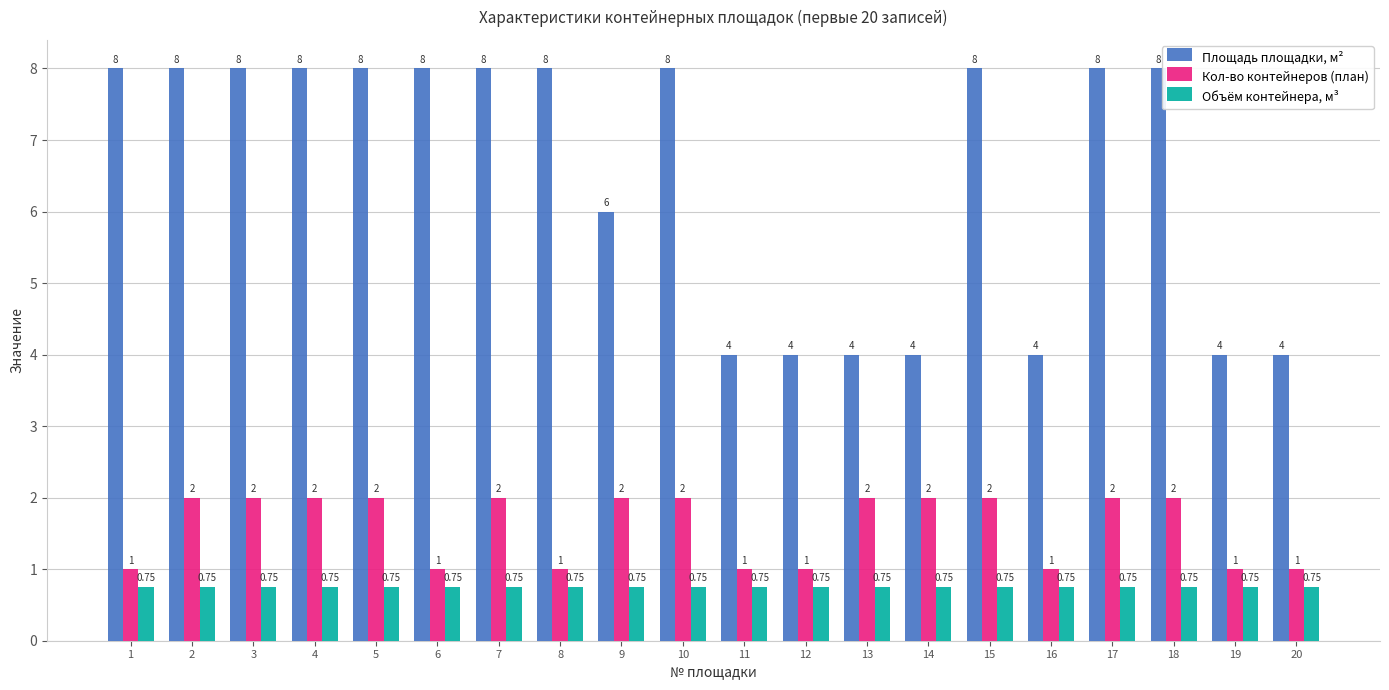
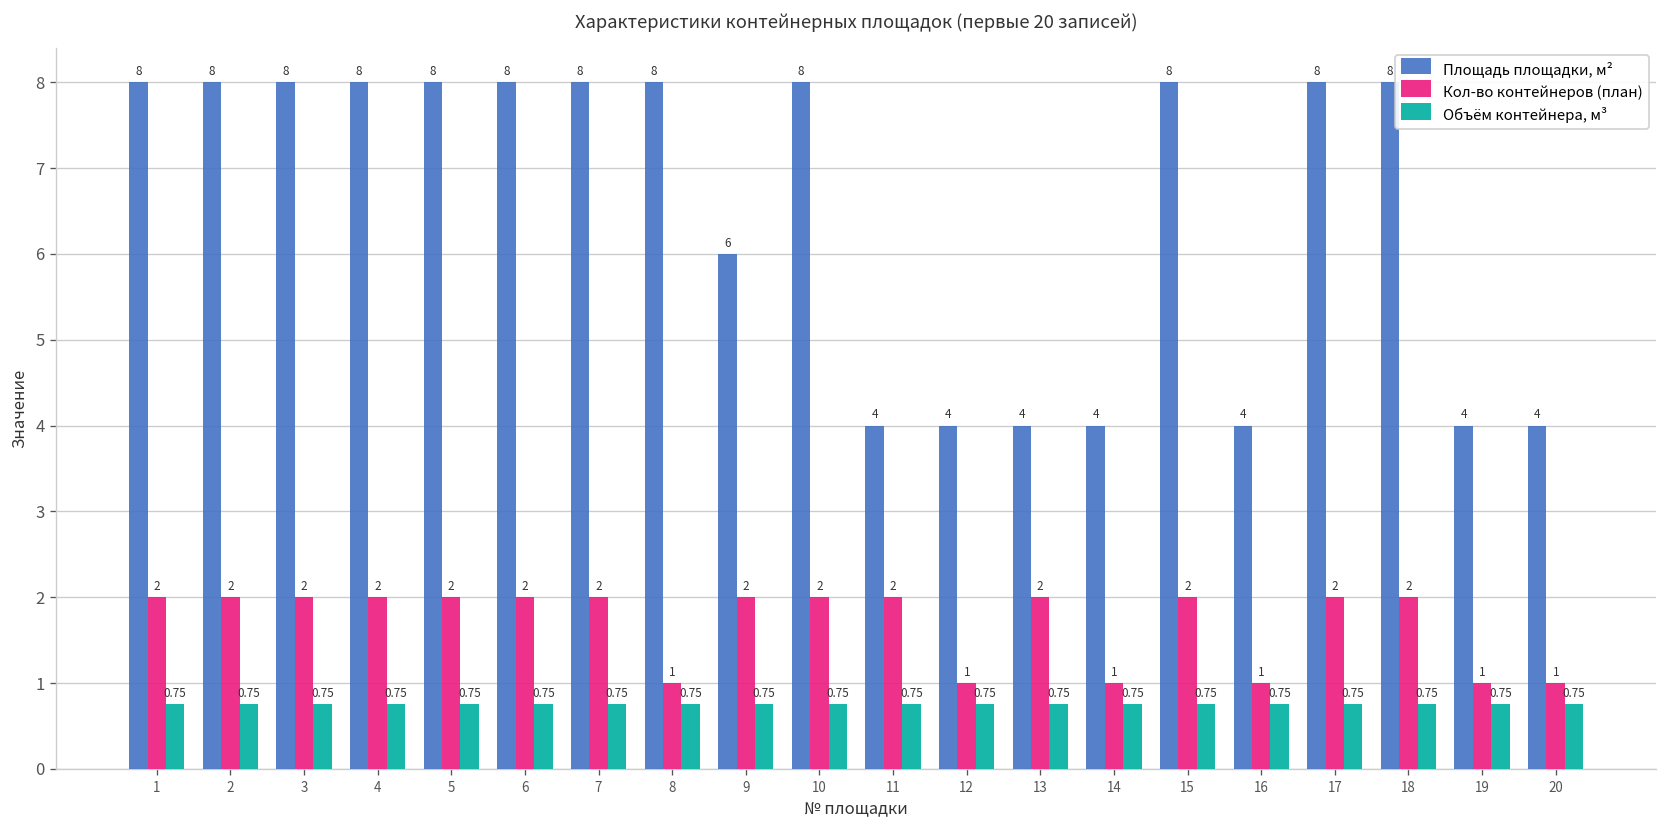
Кол-во контейнеров (план), 1: 1 -> 2
Кол-во контейнеров (план), 6: 1 -> 2
Кол-во контейнеров (план), 11: 1 -> 2
Кол-во контейнеров (план), 14: 2 -> 1
